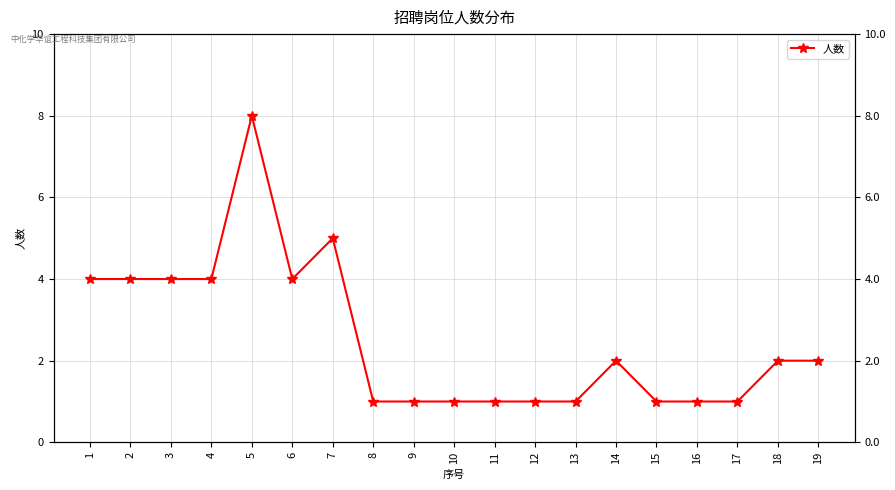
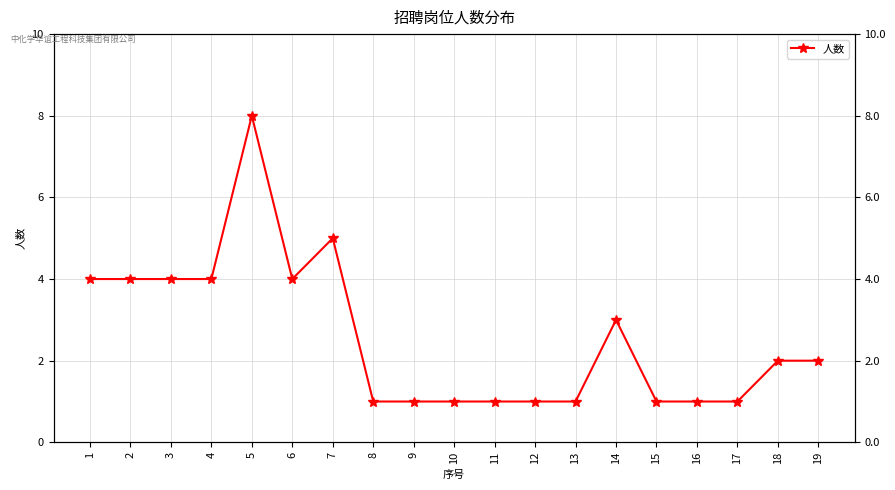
14: 2 -> 3
